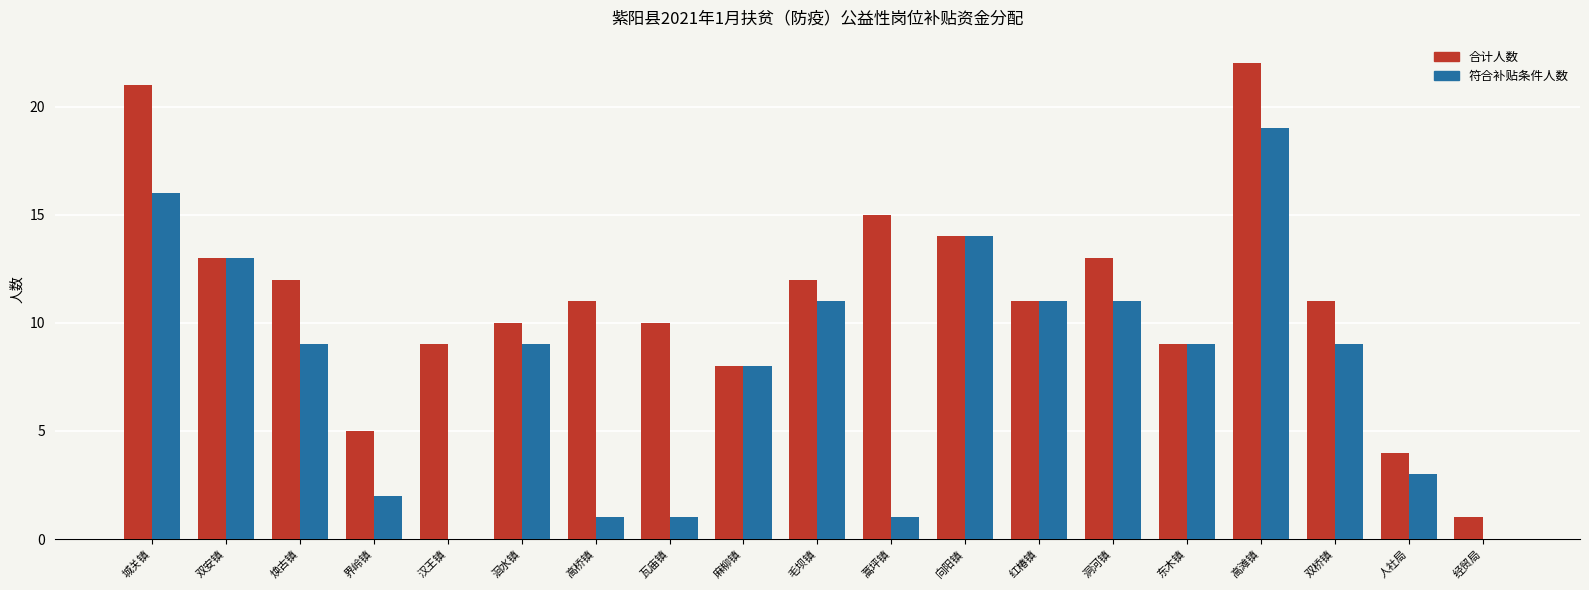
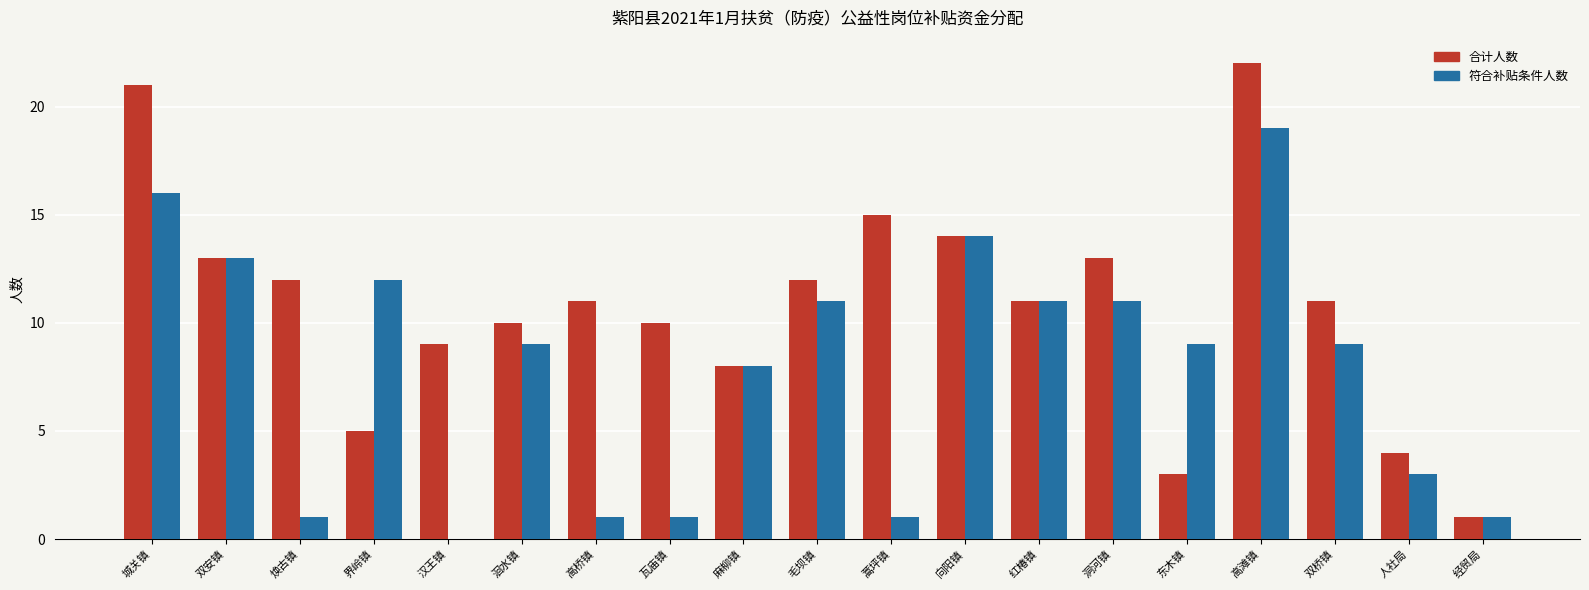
符合补贴条件人数, 焕古镇: 9 -> 1
符合补贴条件人数, 界岭镇: 2 -> 12
合计人数, 东木镇: 9 -> 3
符合补贴条件人数, 经贸局: 0 -> 1
